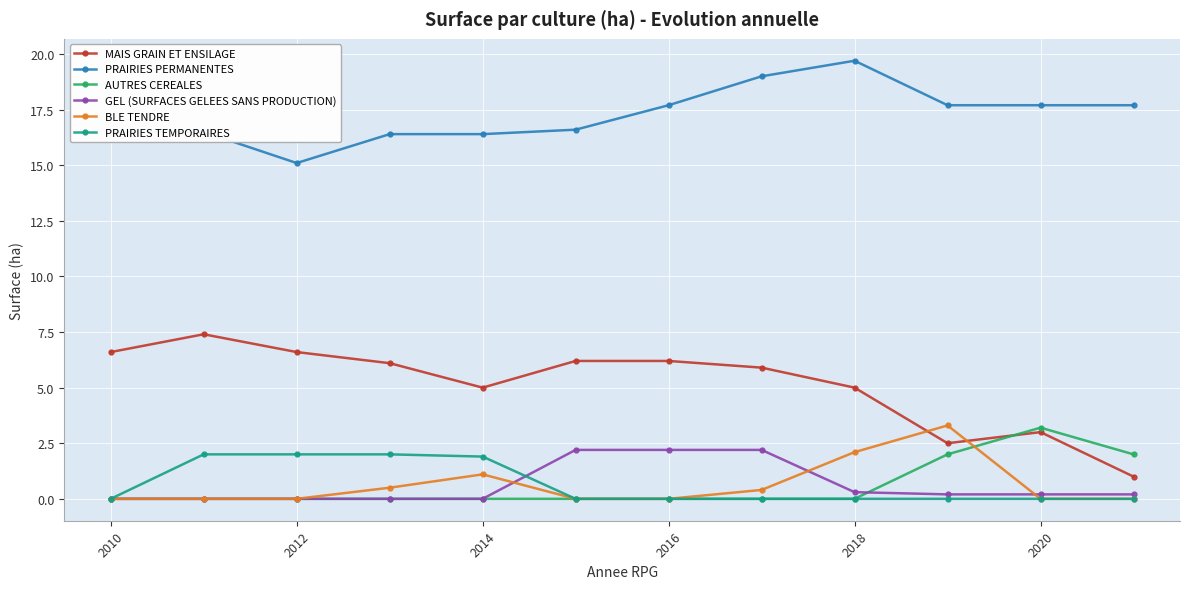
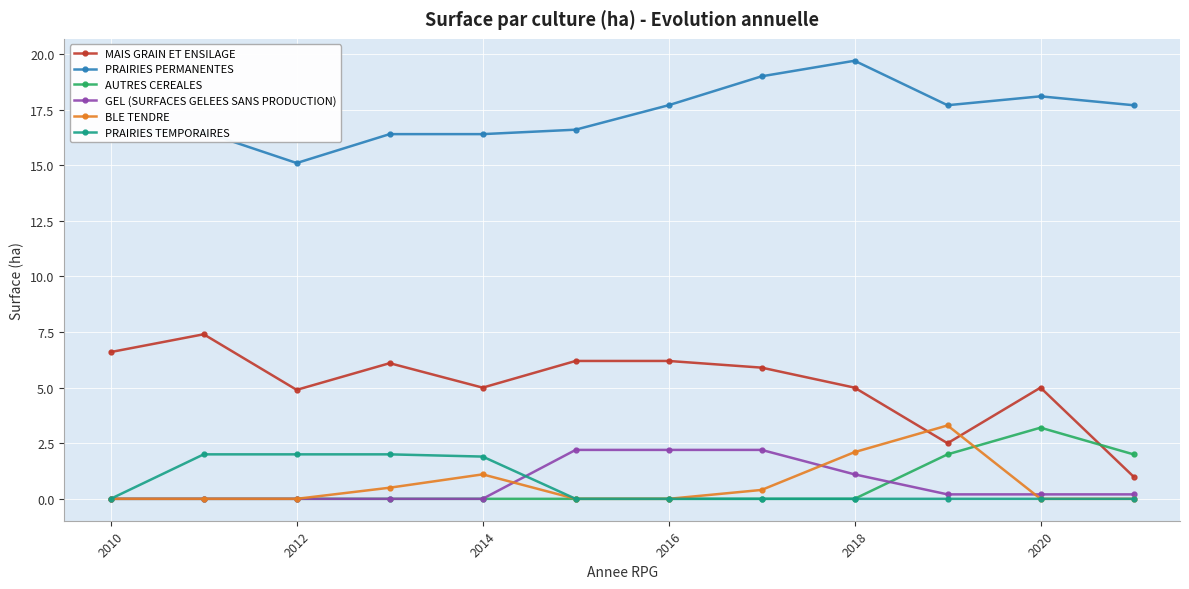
MAIS GRAIN ET ENSILAGE, 2012: 6.6 -> 4.9
GEL (SURFACES GELEES SANS PRODUCTION), 2018: 0.3 -> 1.1
MAIS GRAIN ET ENSILAGE, 2020: 3 -> 5
PRAIRIES PERMANENTES, 2020: 17.7 -> 18.1
